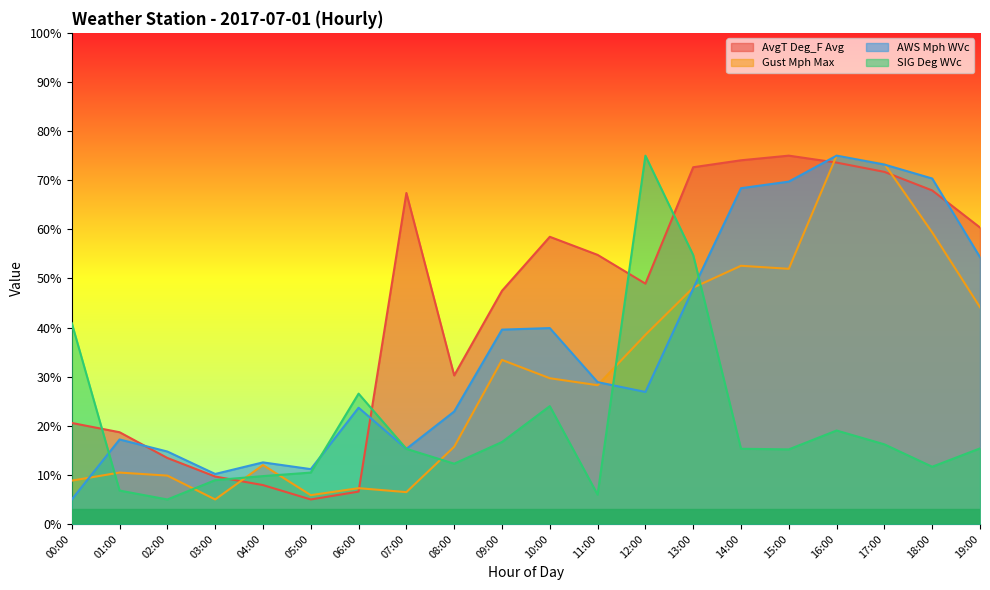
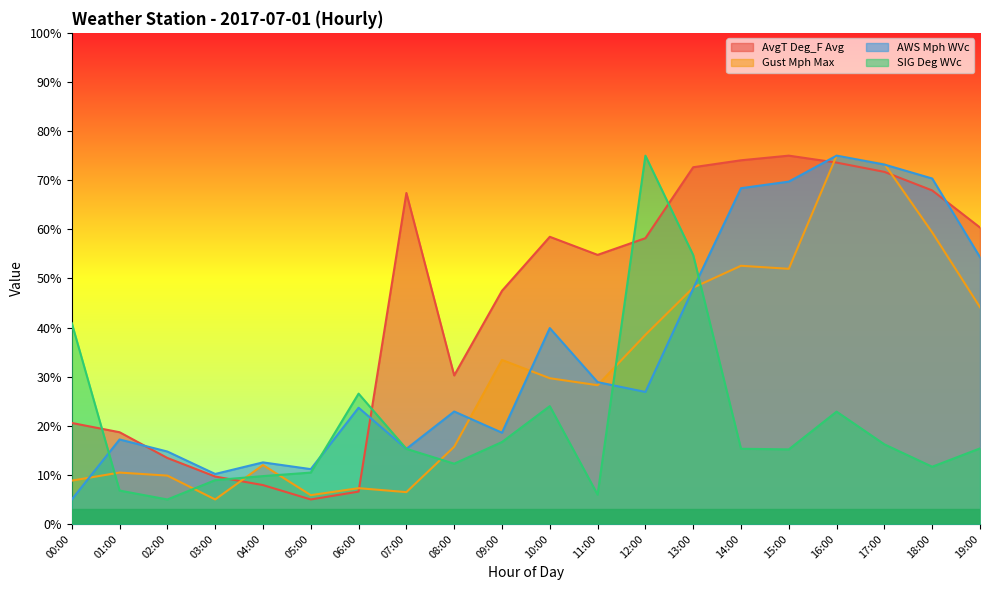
AWS Mph WVc, 09:00: 40% -> 19%
AvgT Deg_F Avg, 12:00: 49% -> 58%
SIG Deg WVc, 16:00: 19% -> 23%
